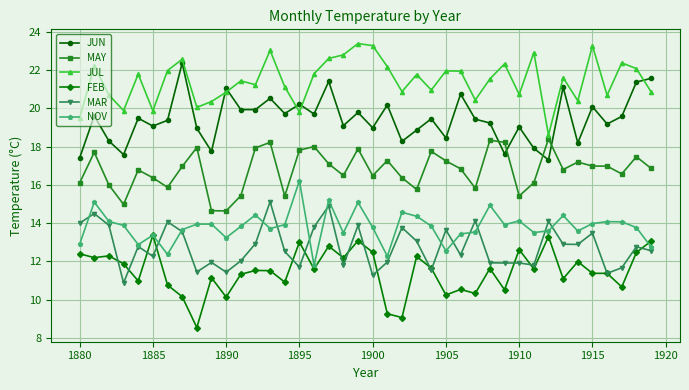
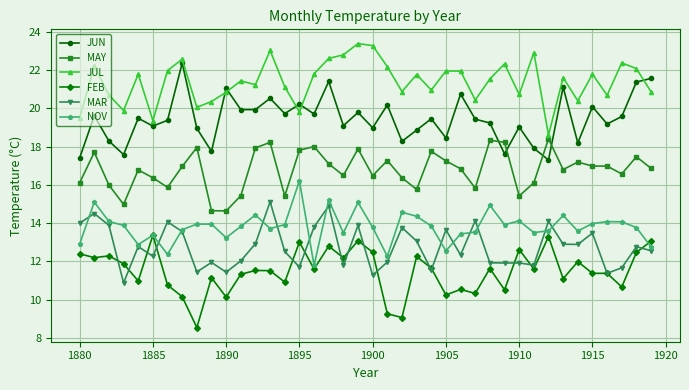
JUL, 1885: 19.9 -> 19.4
JUL, 1915: 23.3 -> 21.8
